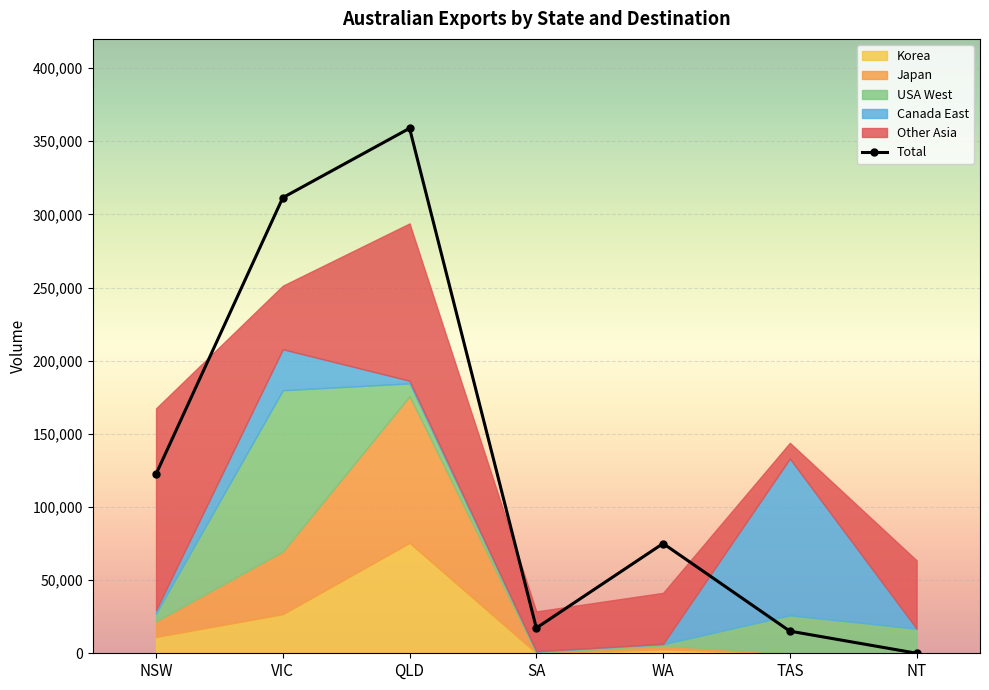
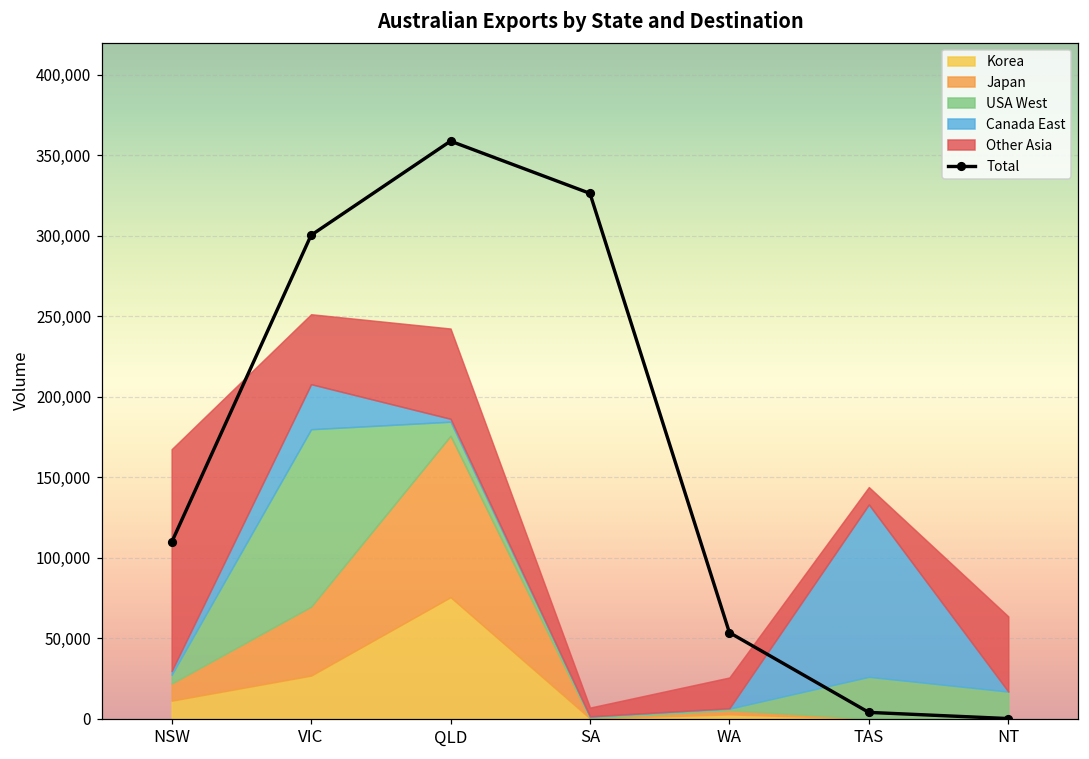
Total, NSW: 122,000 -> 110,000
Total, VIC: 311,000 -> 300,000
Other Asia, QLD: 108,000 -> 56,000
Total, SA: 17,000 -> 326,000
Other Asia, SA: 27,000 -> 5,000
Total, WA: 75,000 -> 53,000
Other Asia, WA: 35,000 -> 19,000
Total, TAS: 15,000 -> 4,000
